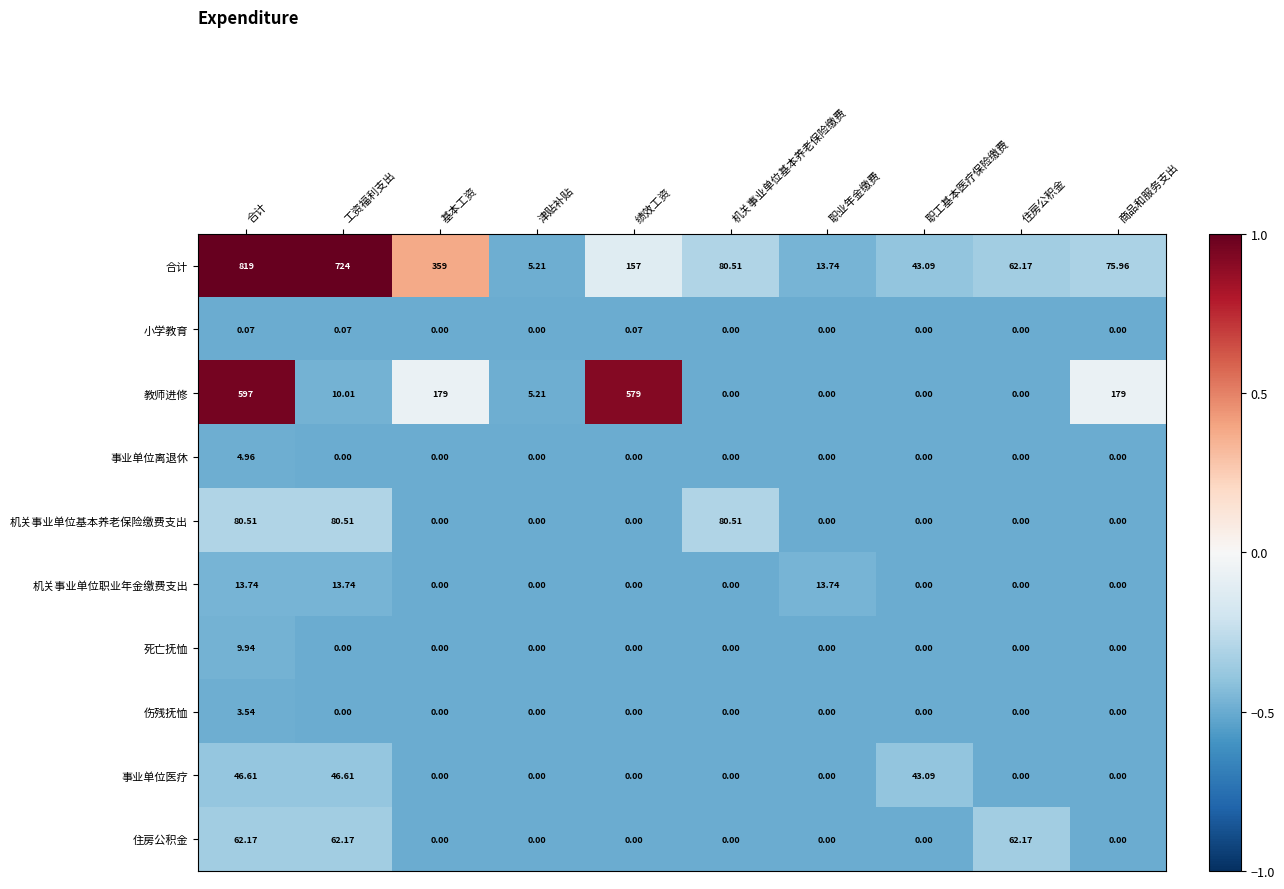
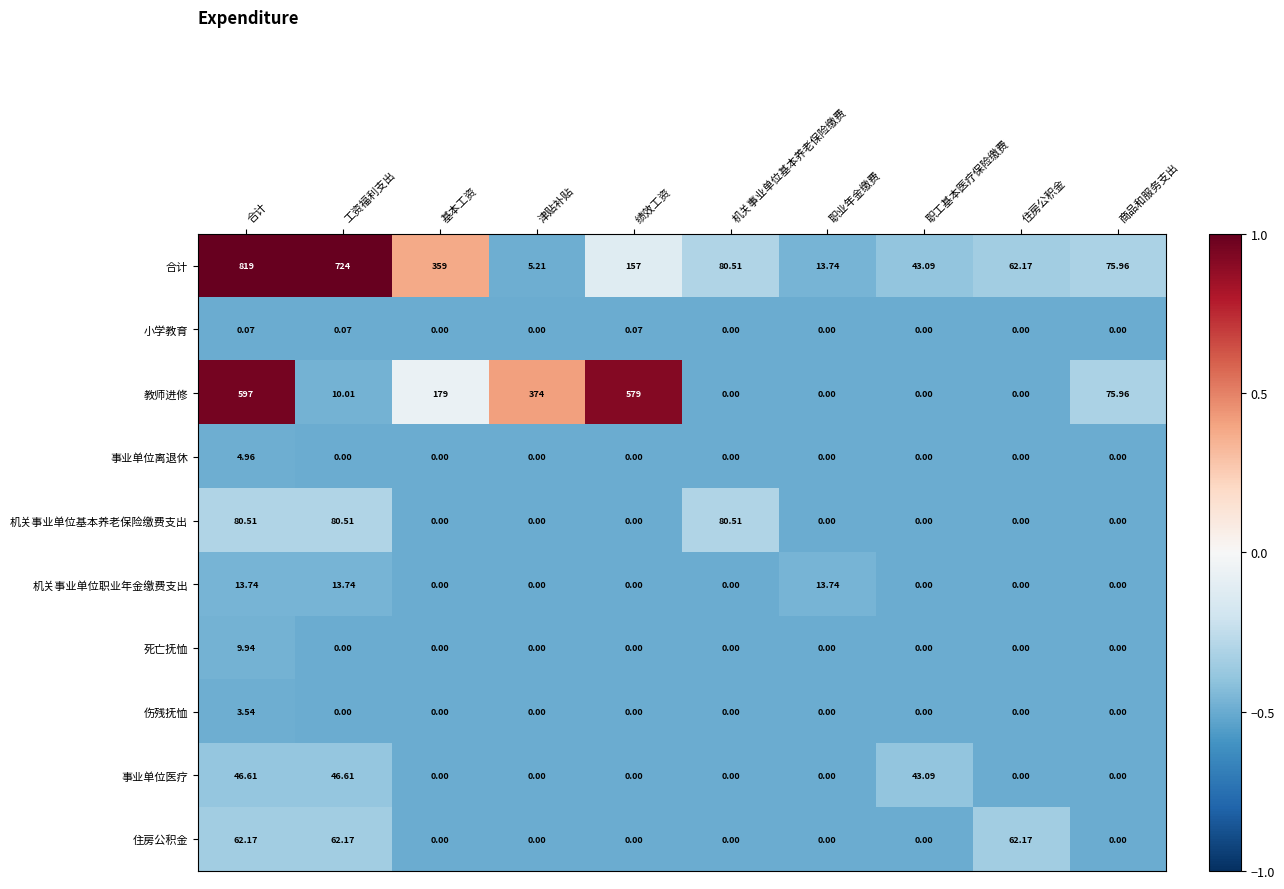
教师进修, 津贴补贴: 5.21 -> 374
教师进修, 商品和服务支出: 179 -> 75.96
